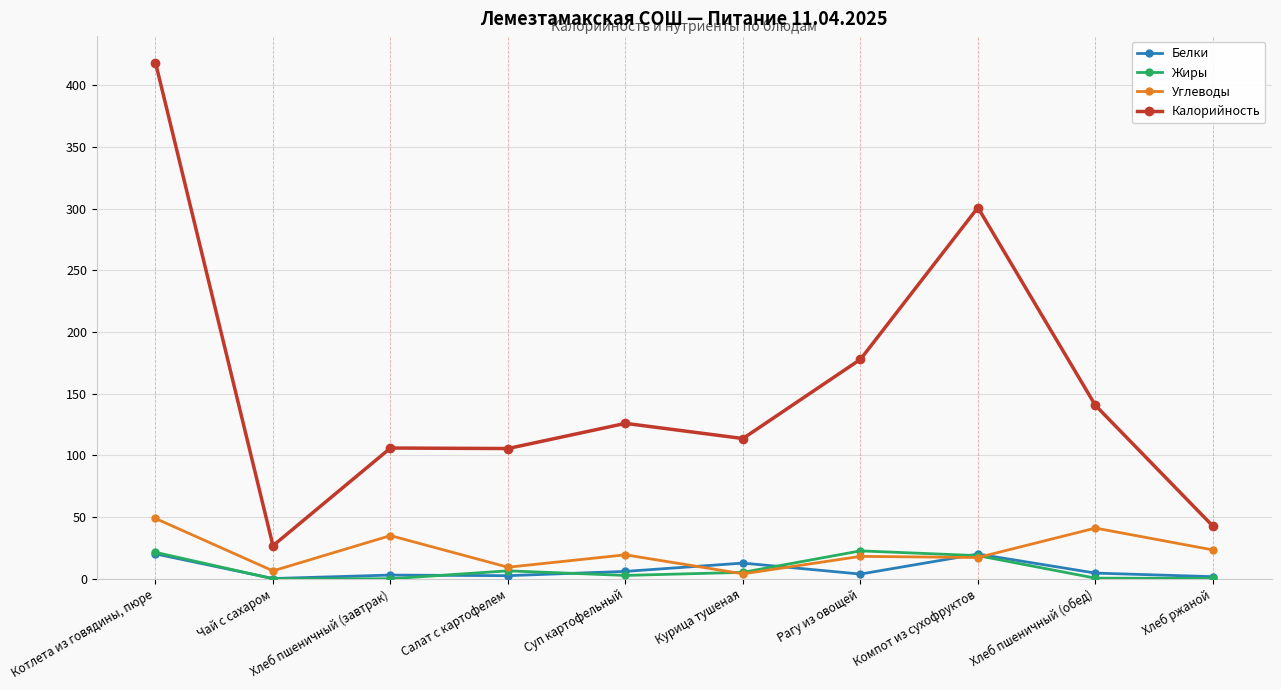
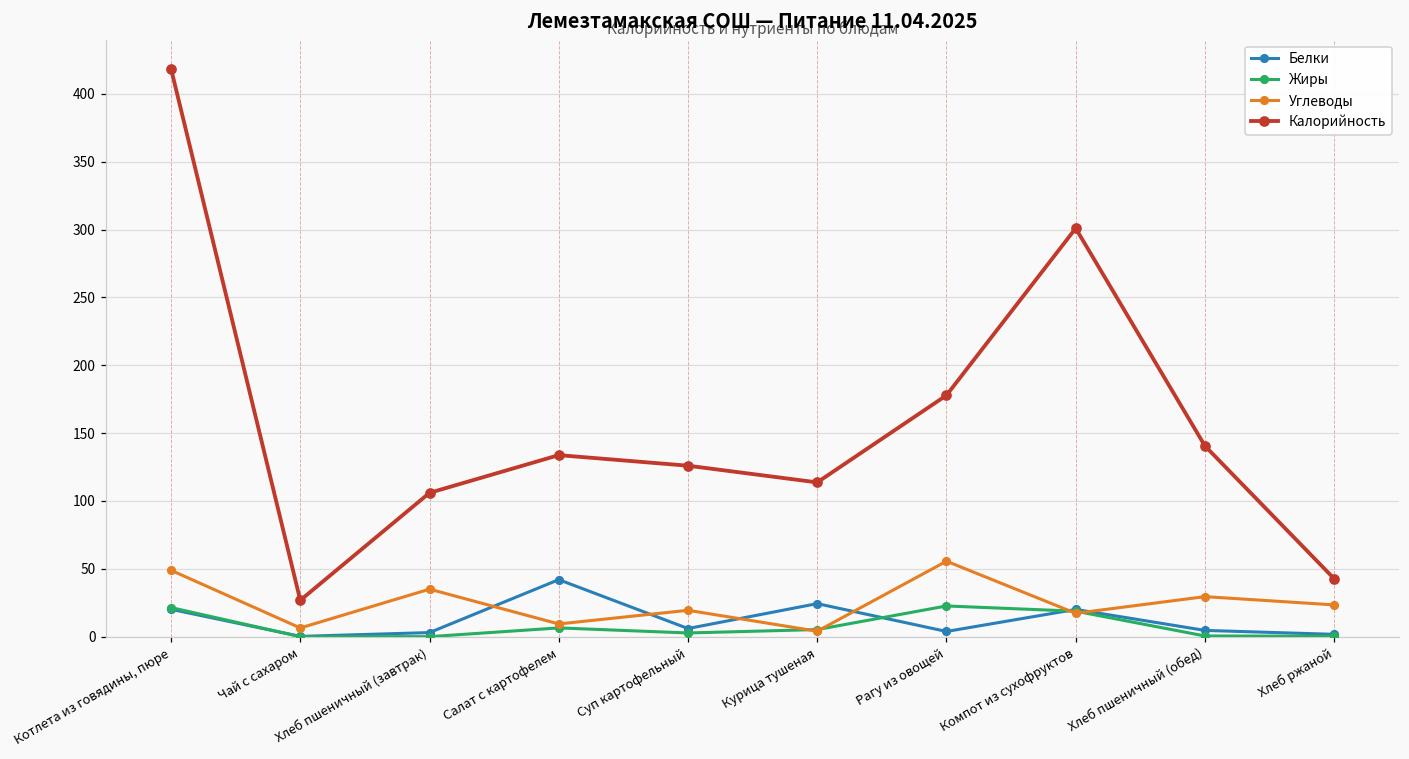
Белки, Салат с картофелем: 3 -> 42
Калорийность, Салат с картофелем: 106 -> 134
Белки, Курица тушеная: 13 -> 24
Углеводы, Рагу из овощей: 18 -> 56
Углеводы, Хлеб пшеничный (обед): 41 -> 30
